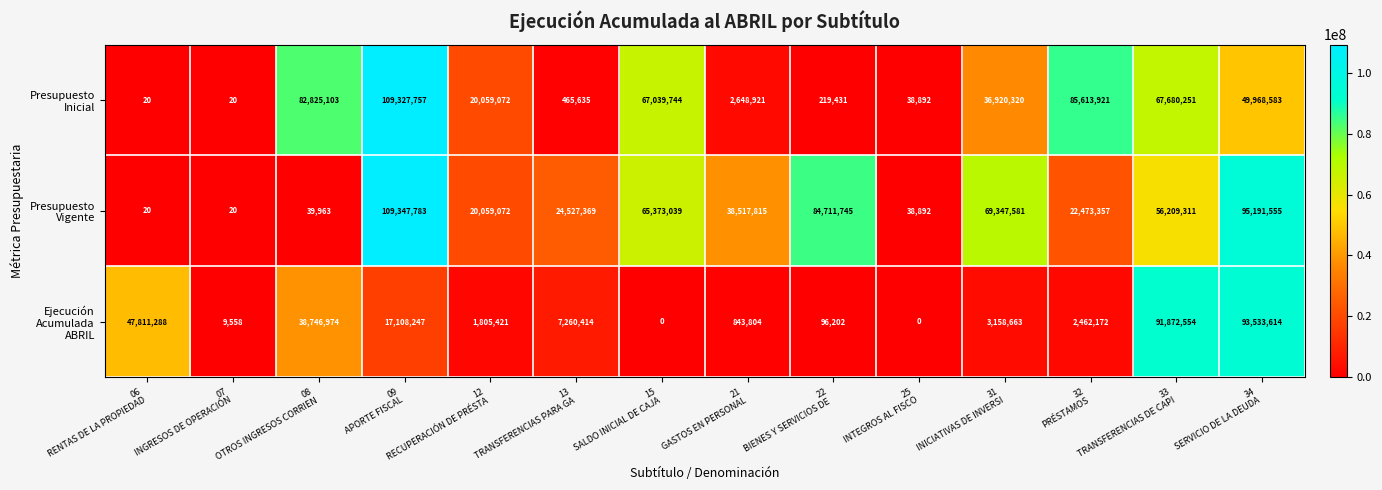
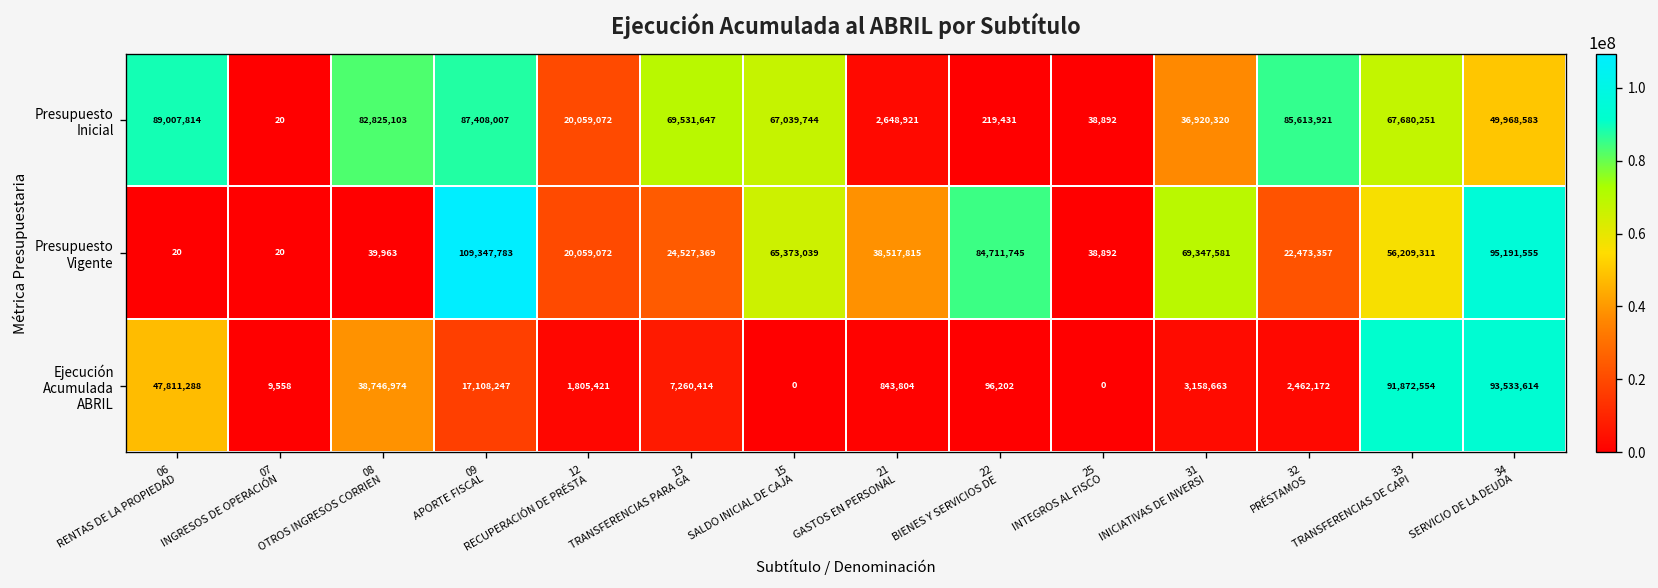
Presupuesto Inicial, 06 RENTAS DE LA PROPIEDAD: 20 -> 89,007,814
Presupuesto Inicial, 09 APORTE FISCAL: 109,327,757 -> 87,408,007
Presupuesto Inicial, 13 TRANSFERENCIAS PARA GA: 465,635 -> 69,531,647
